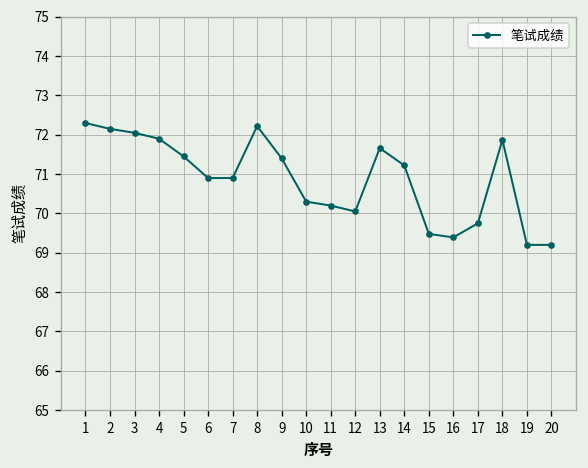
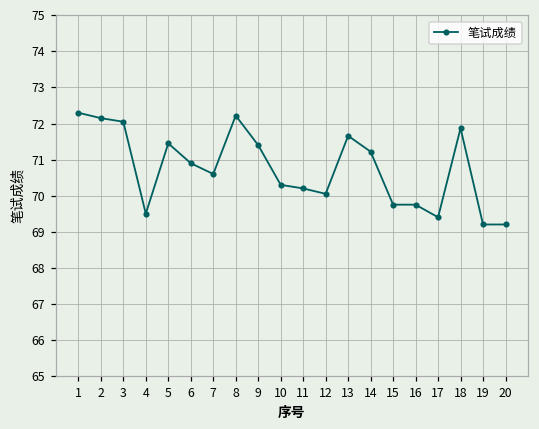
4: 71.9 -> 69.5
7: 70.9 -> 70.6
15: 69.5 -> 69.8
16: 69.4 -> 69.8
17: 69.8 -> 69.4
